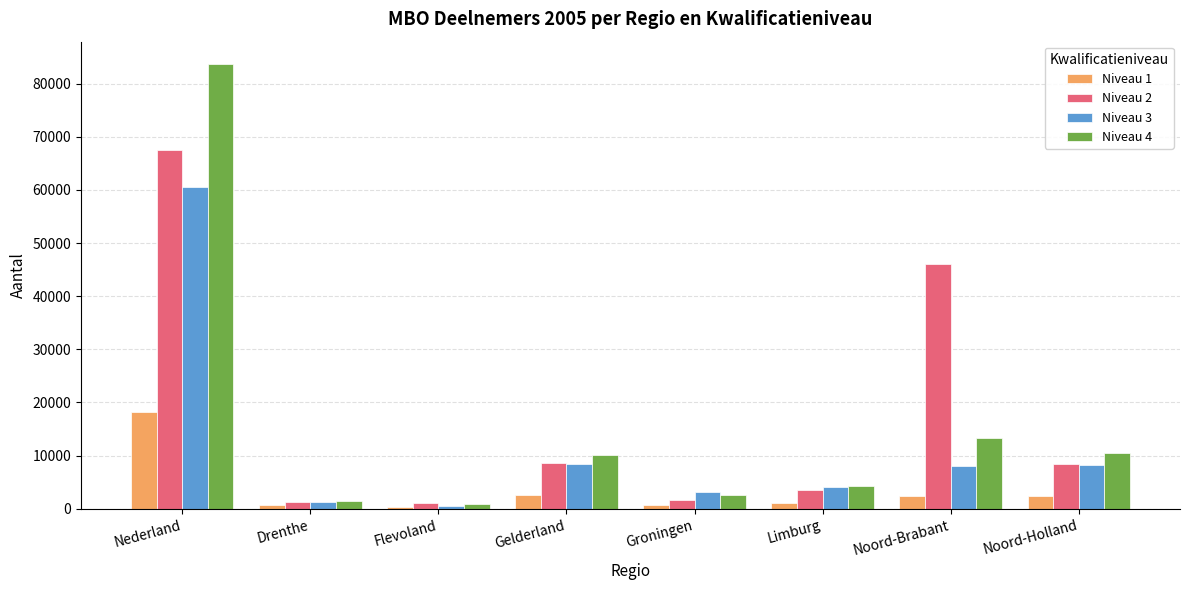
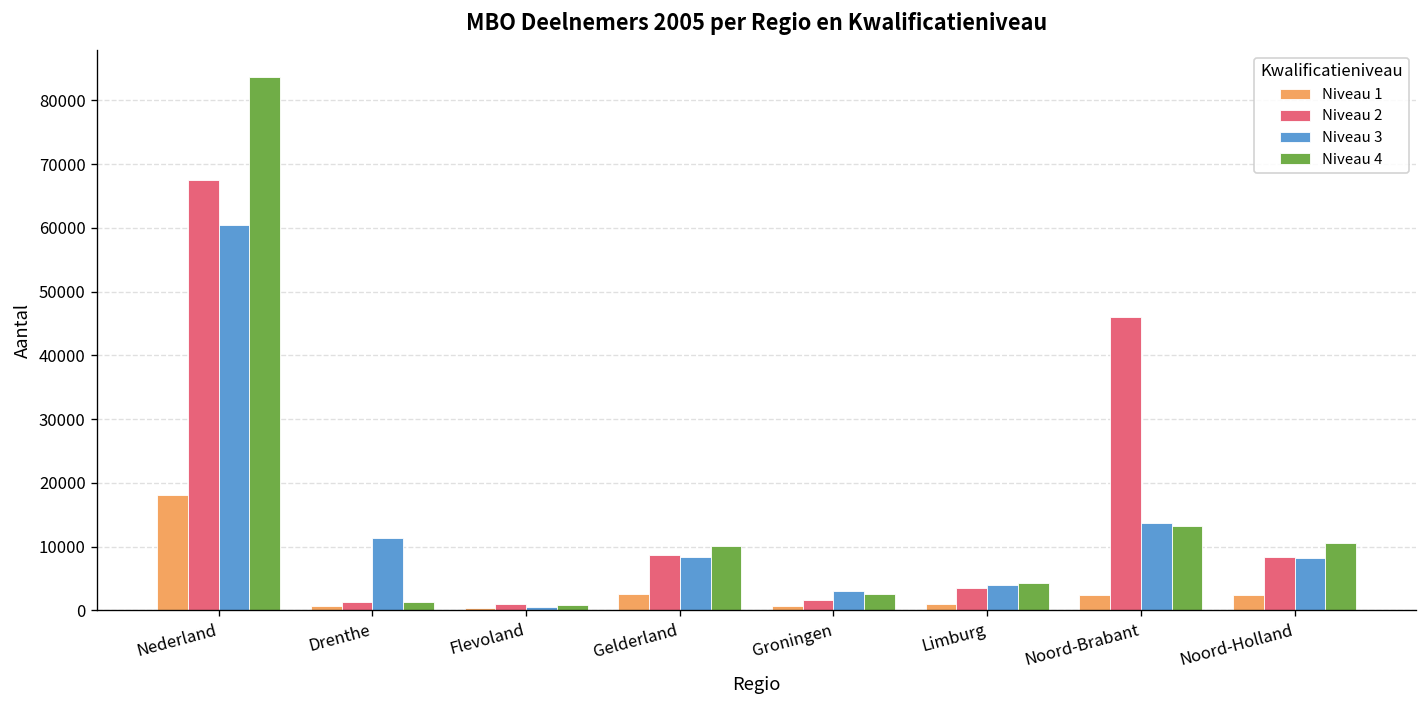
Niveau 3, Drenthe: 1000 -> 11000
Niveau 3, Noord-Brabant: 8000 -> 14000
